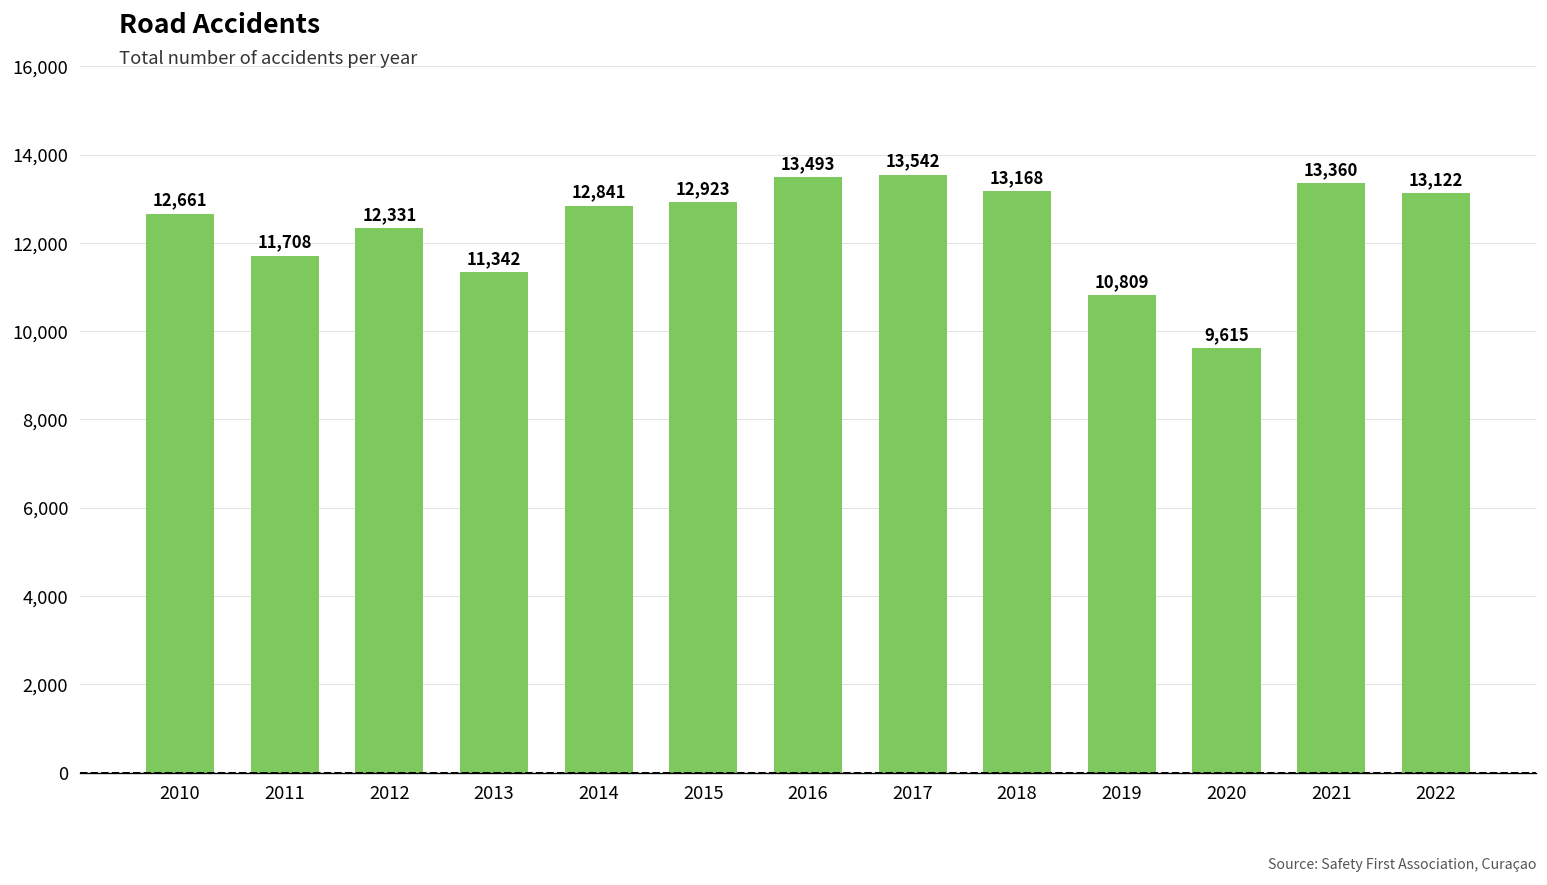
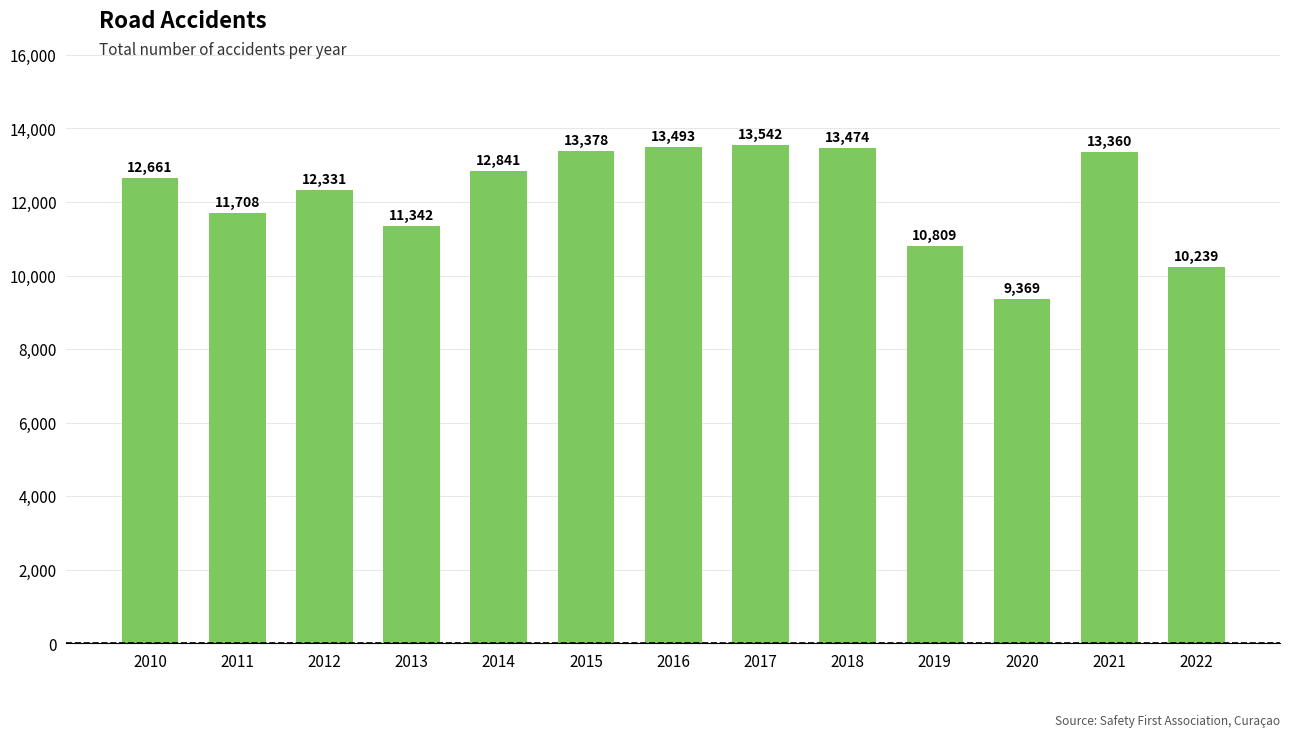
2015: 12,923 -> 13,378
2018: 13,168 -> 13,474
2020: 9,615 -> 9,369
2022: 13,122 -> 10,239
